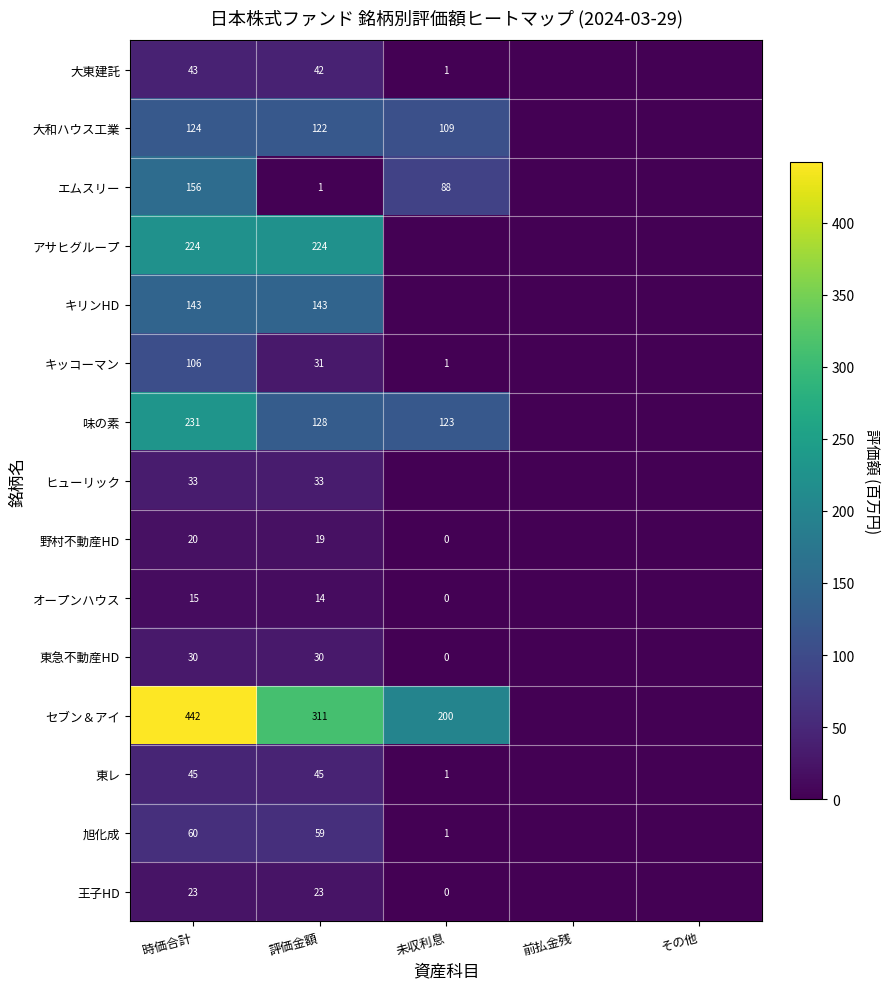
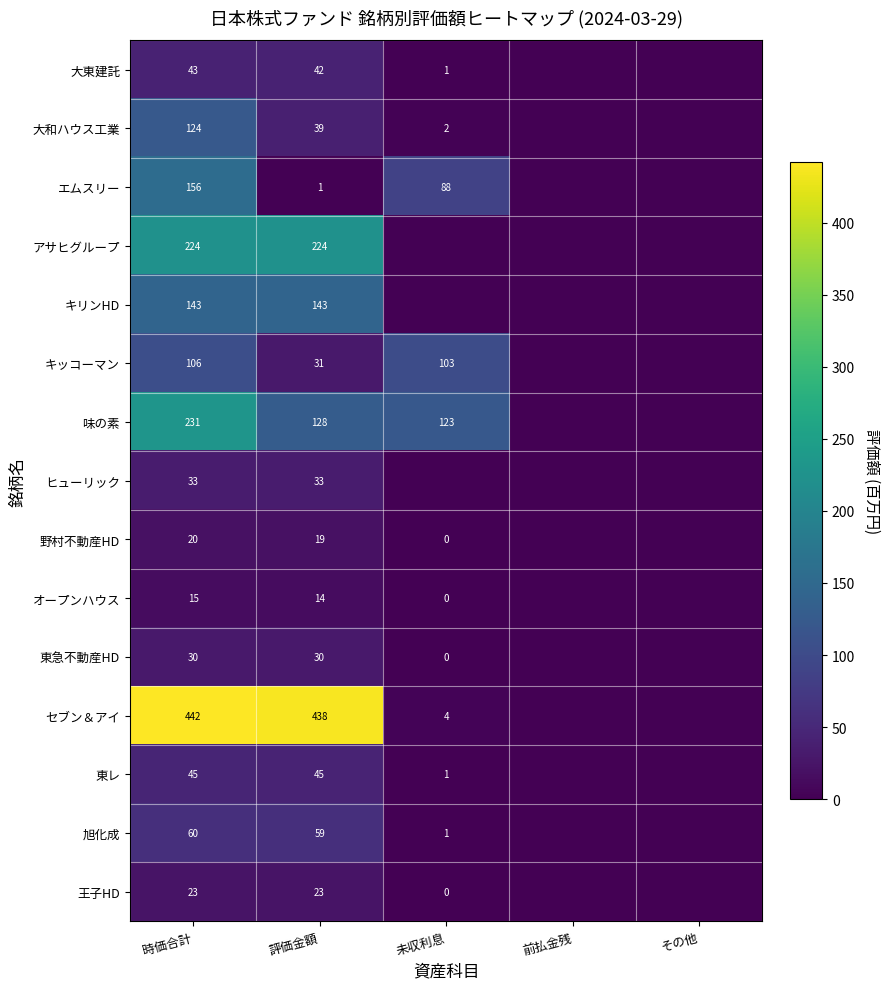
大和ハウス工業, 評価金額: 122 -> 39
大和ハウス工業, 未収利息: 109 -> 2
キッコーマン, 未収利息: 1 -> 103
セブン＆アイ, 評価金額: 311 -> 438
セブン＆アイ, 未収利息: 200 -> 4
